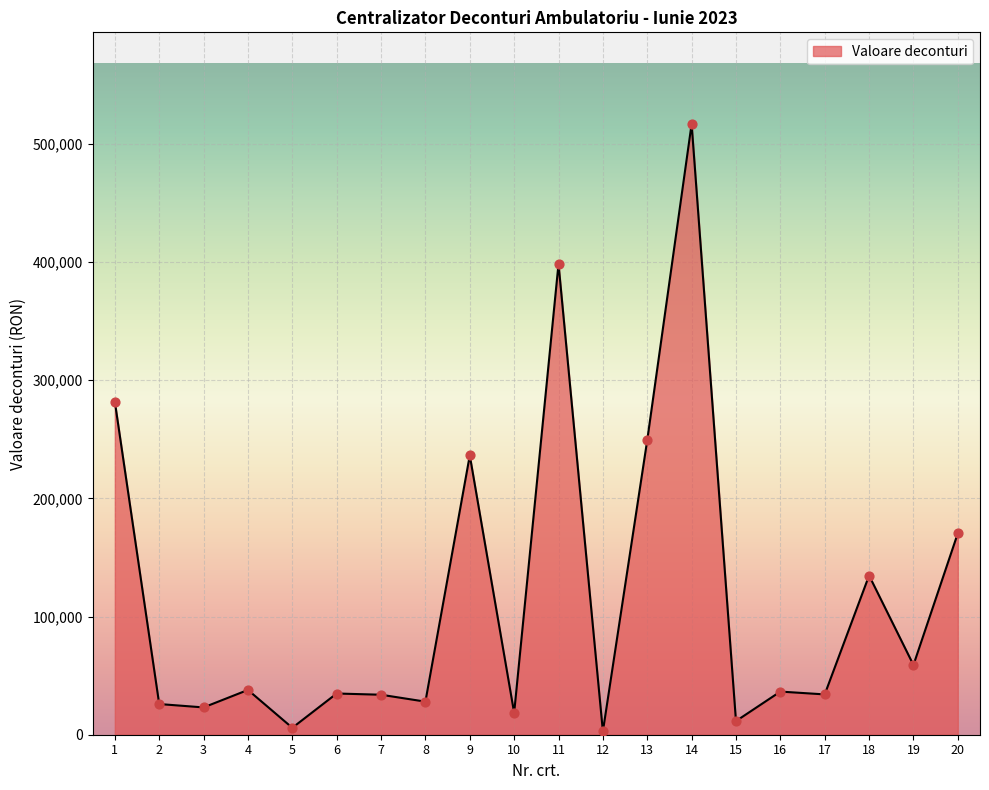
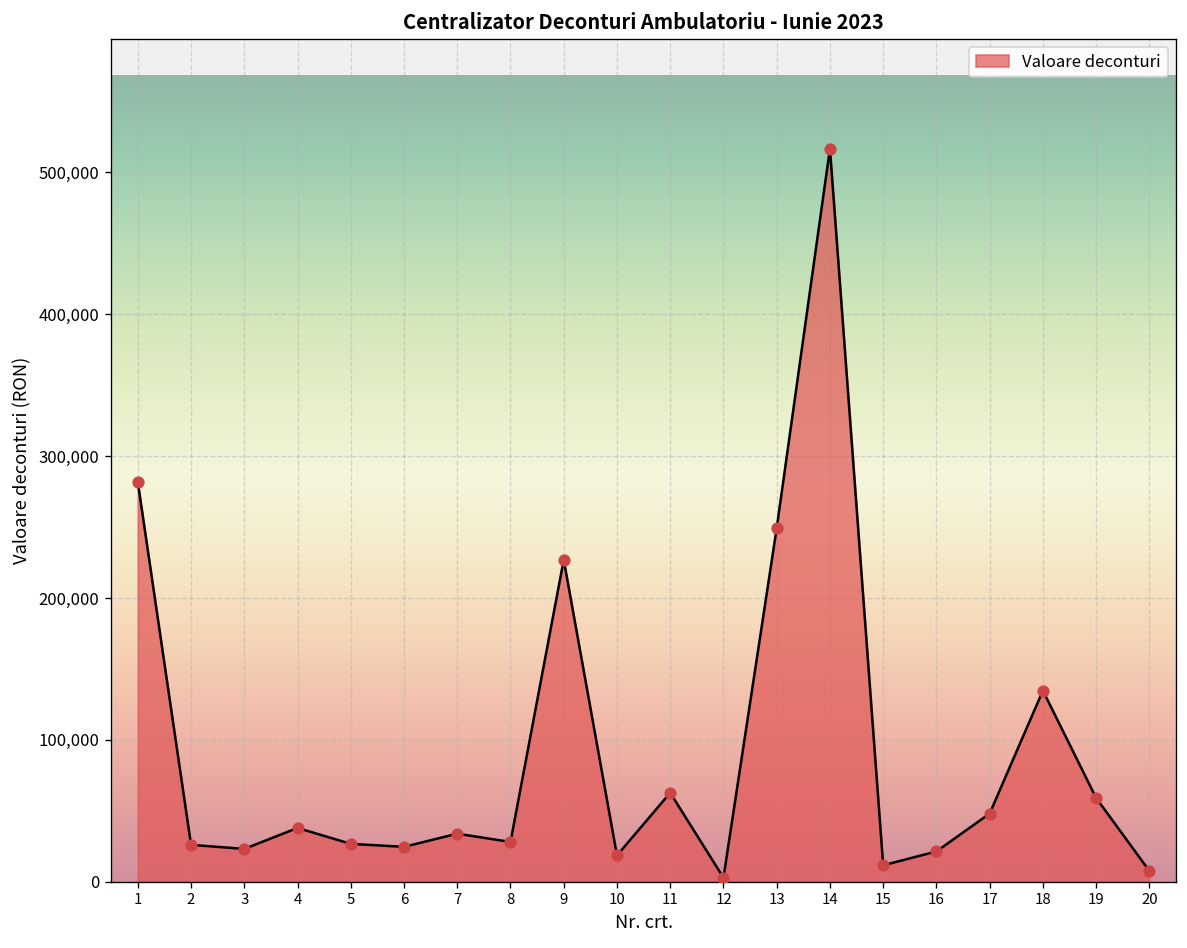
5: 6,000 -> 27,000
6: 35,000 -> 25,000
9: 236,000 -> 227,000
11: 398,000 -> 63,000
16: 36,000 -> 21,000
17: 34,000 -> 48,000
20: 170,000 -> 8,000
